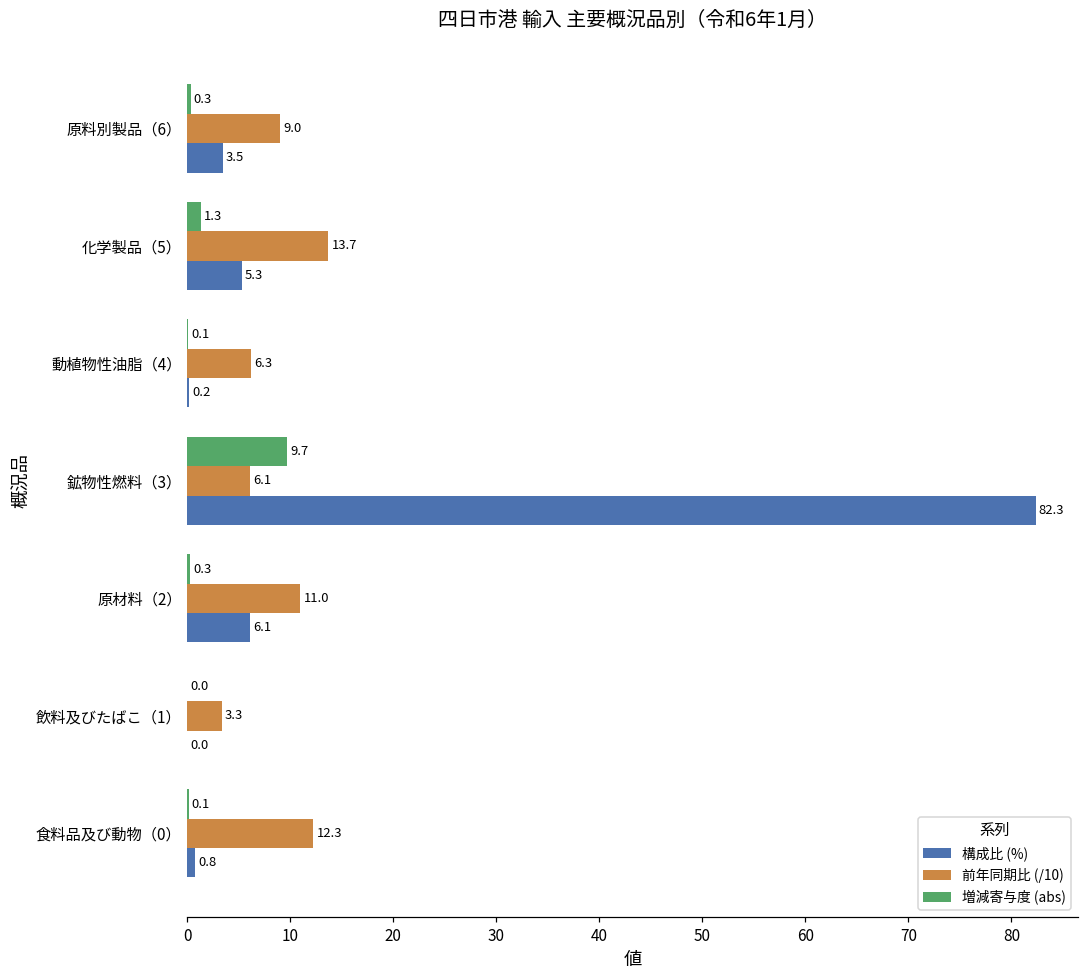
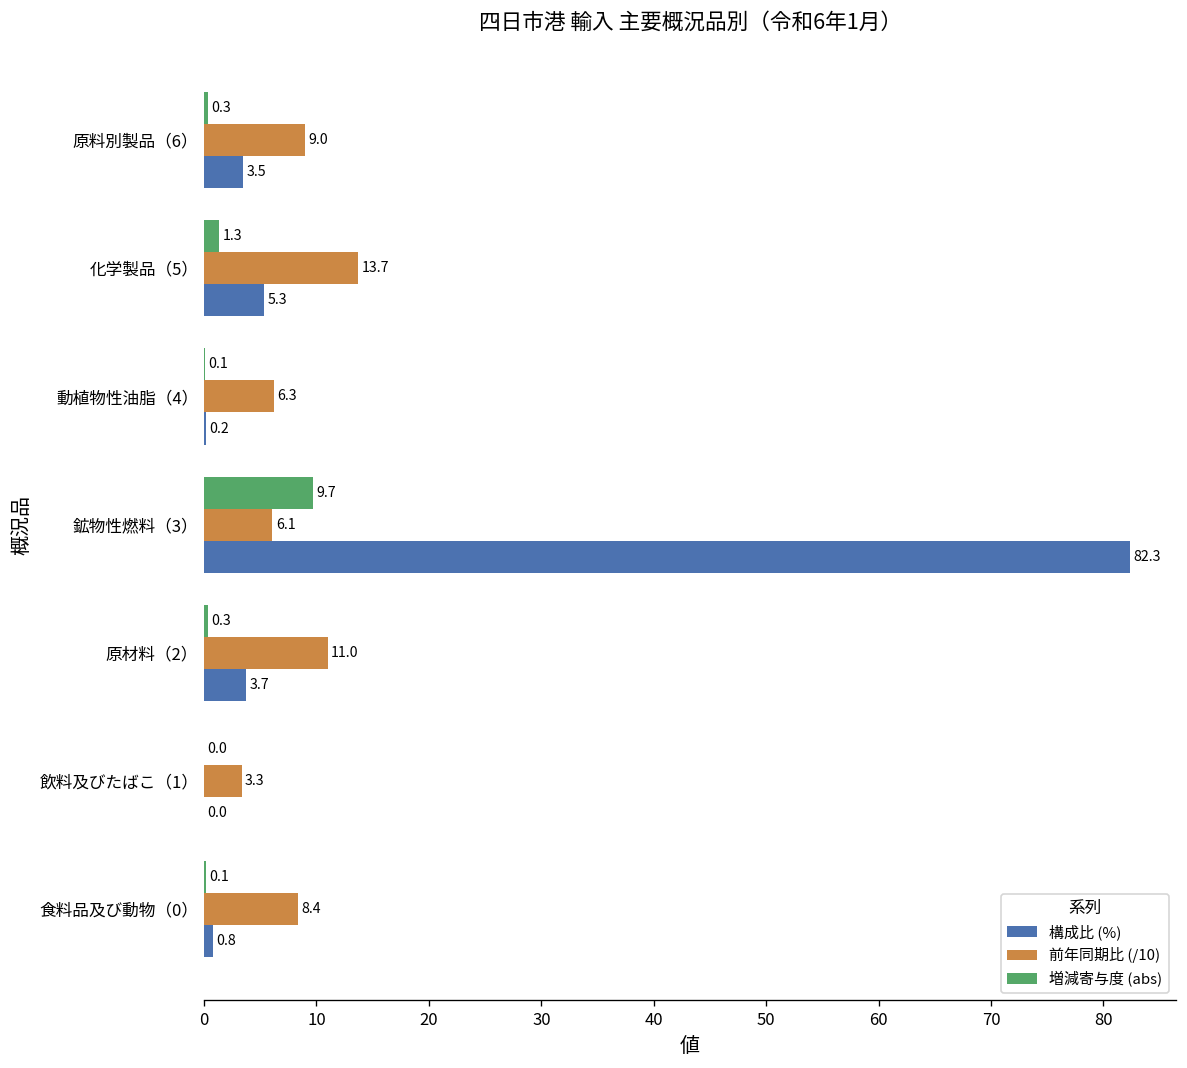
構成比 (%), 原材料（2）: 6.1 -> 3.7
前年同期比 (/10), 食料品及び動物（0）: 12.3 -> 8.4
